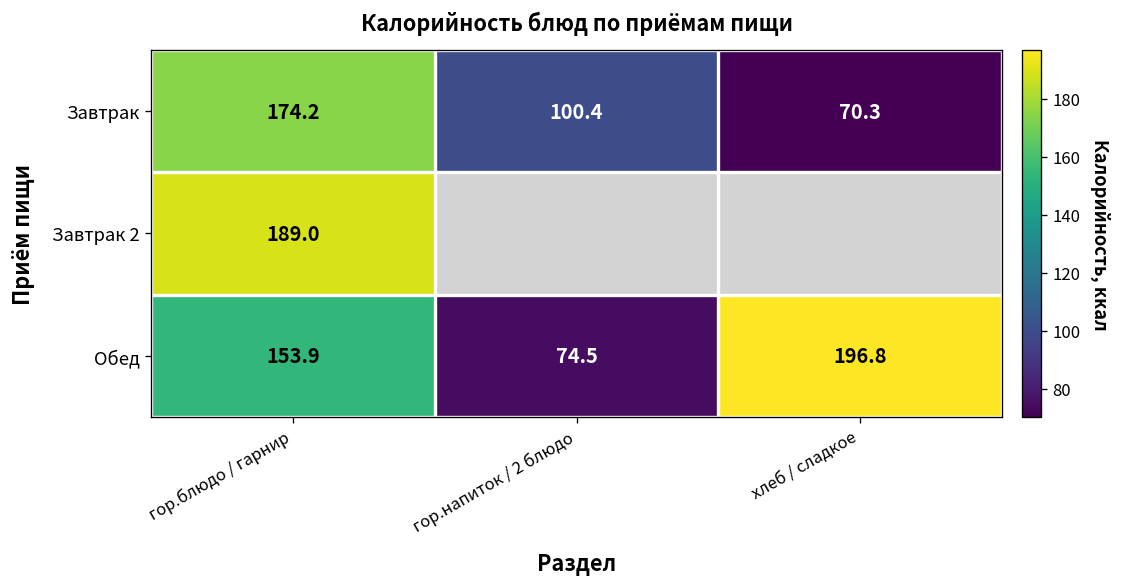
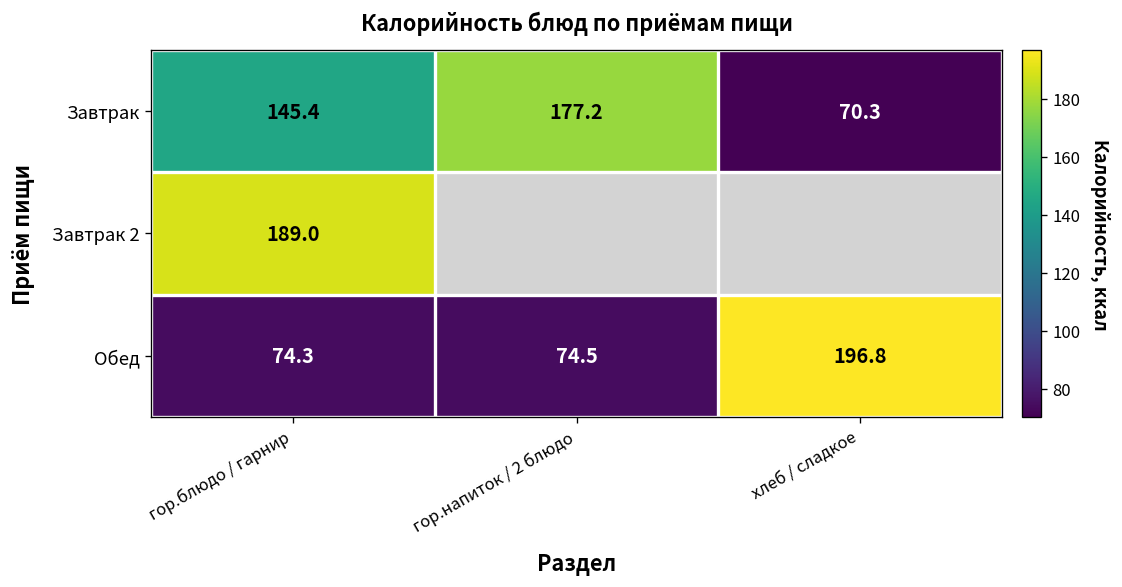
Завтрак, гор.блюдо / гарнир: 174.2 -> 145.4
Завтрак, гор.напиток / 2 блюдо: 100.4 -> 177.2
Обед, гор.блюдо / гарнир: 153.9 -> 74.3
